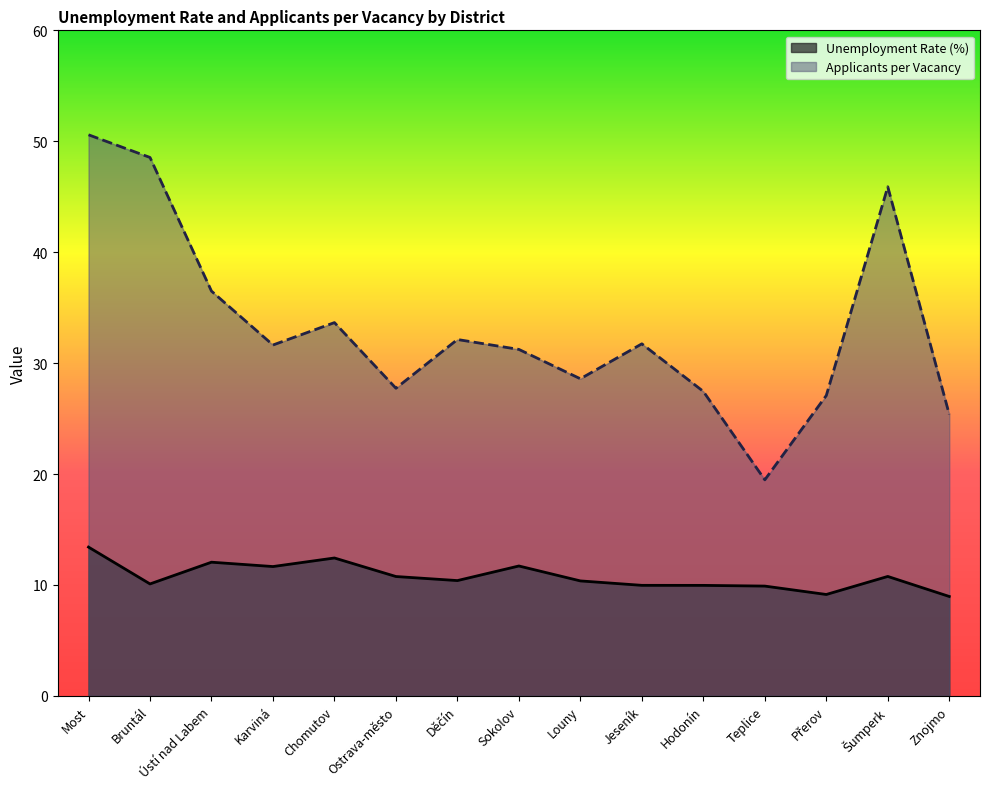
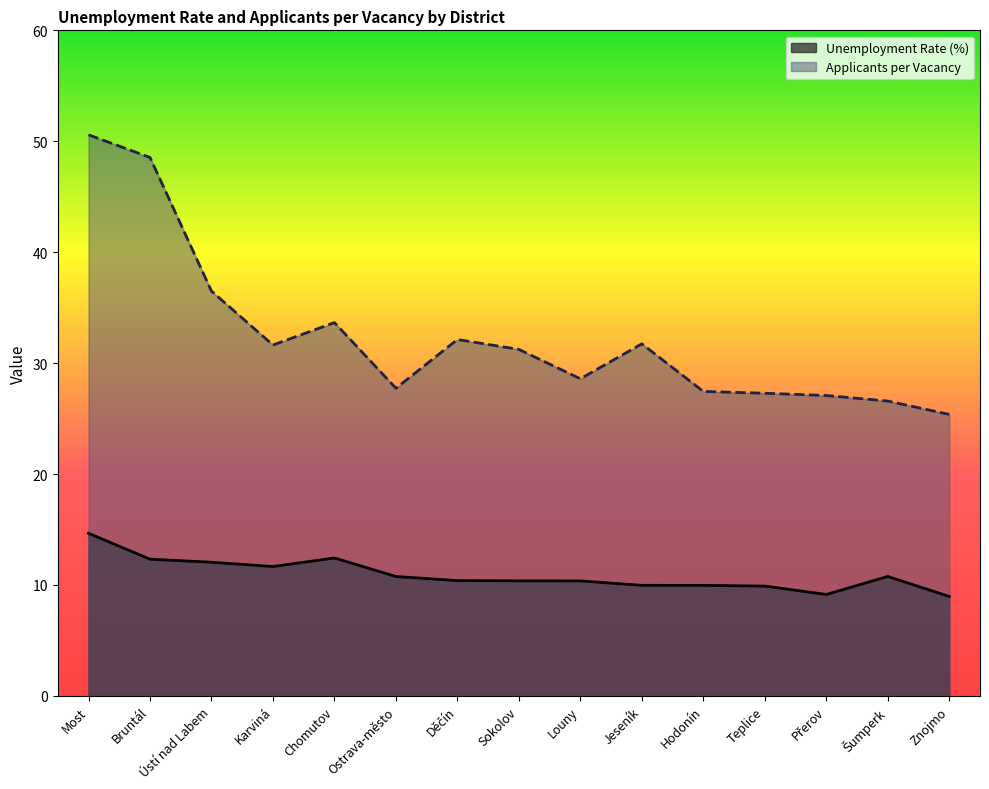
Unemployment Rate (%), Most: 13.4 -> 14.7
Unemployment Rate (%), Bruntál: 10.1 -> 12.3
Unemployment Rate (%), Sokolov: 11.7 -> 10.4
Applicants per Vacancy, Teplice: 19.5 -> 27.3
Applicants per Vacancy, Šumperk: 45.9 -> 26.6
